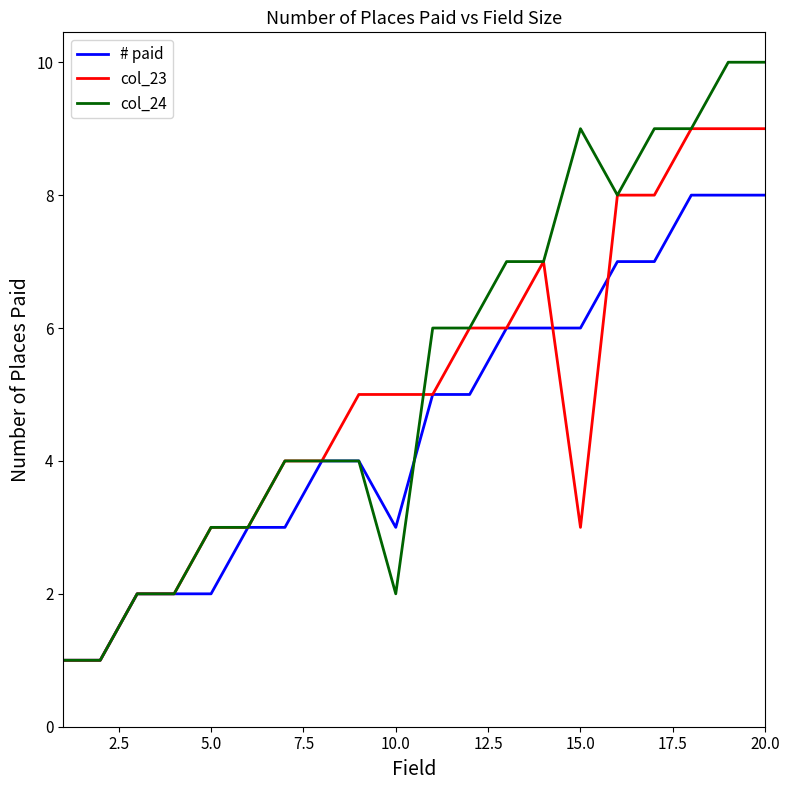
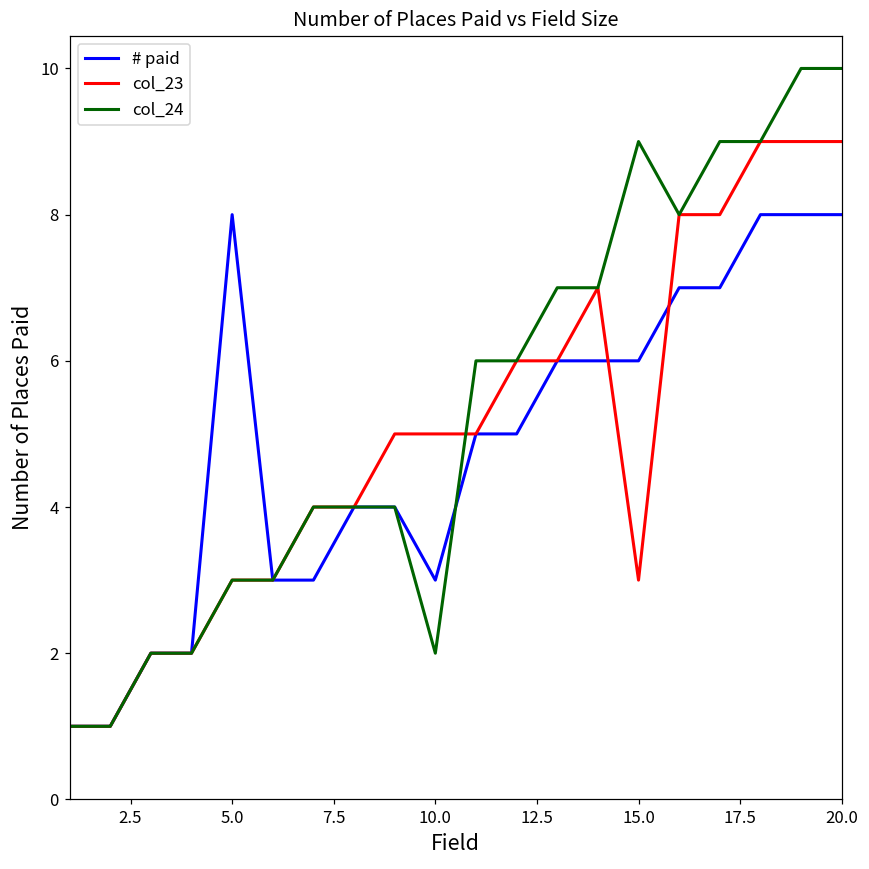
# paid, 5.0: 2 -> 8
